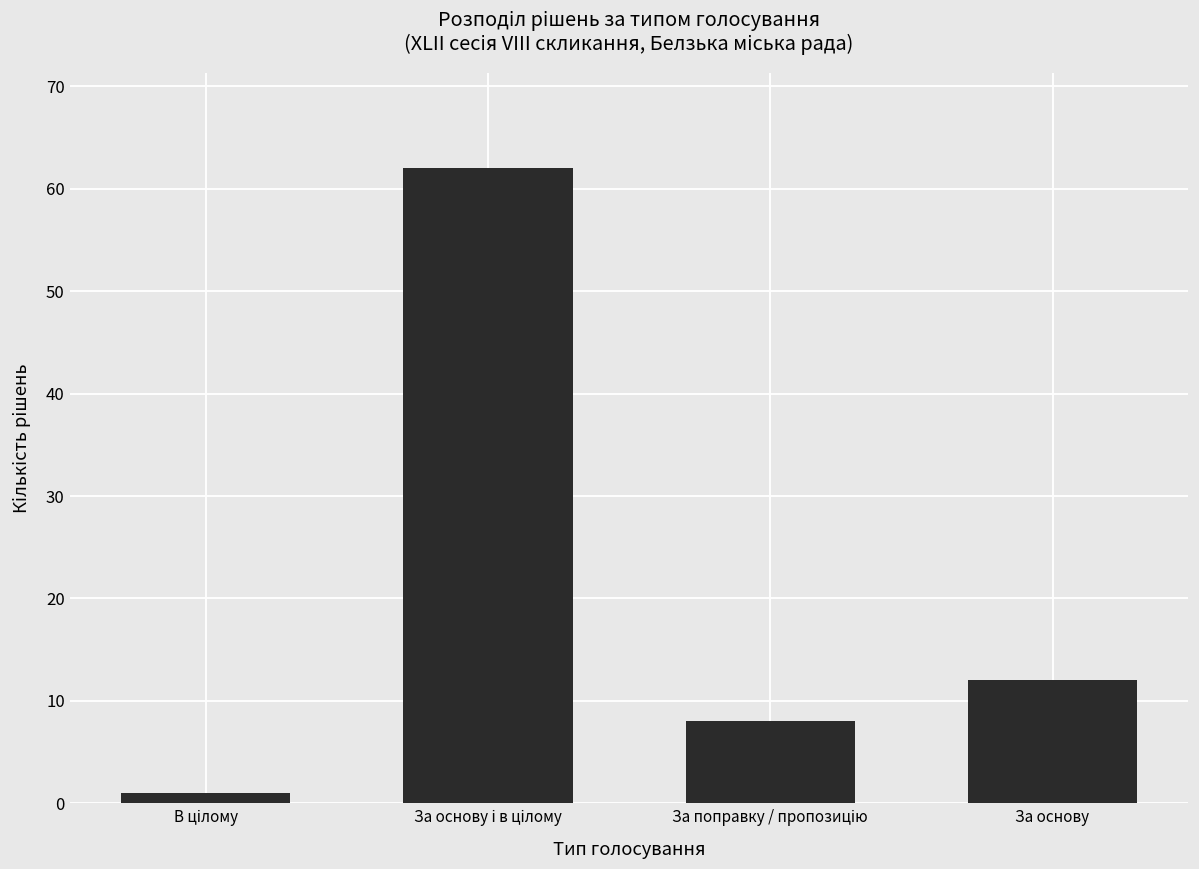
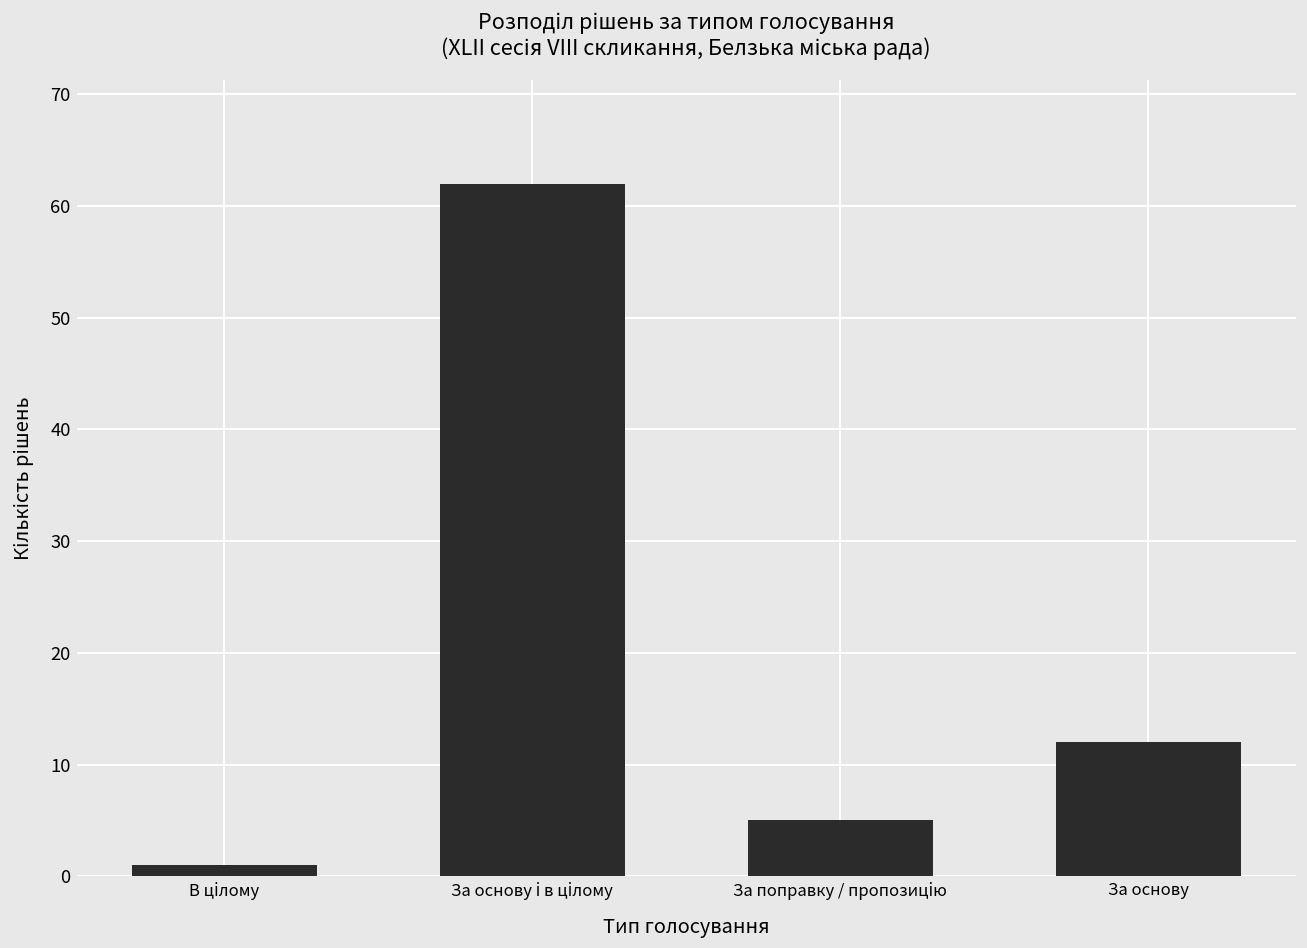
За поправку / пропозицію: 8 -> 5
